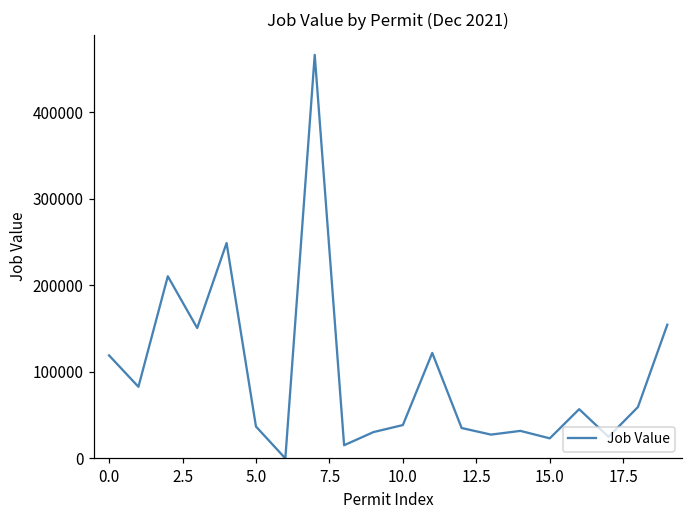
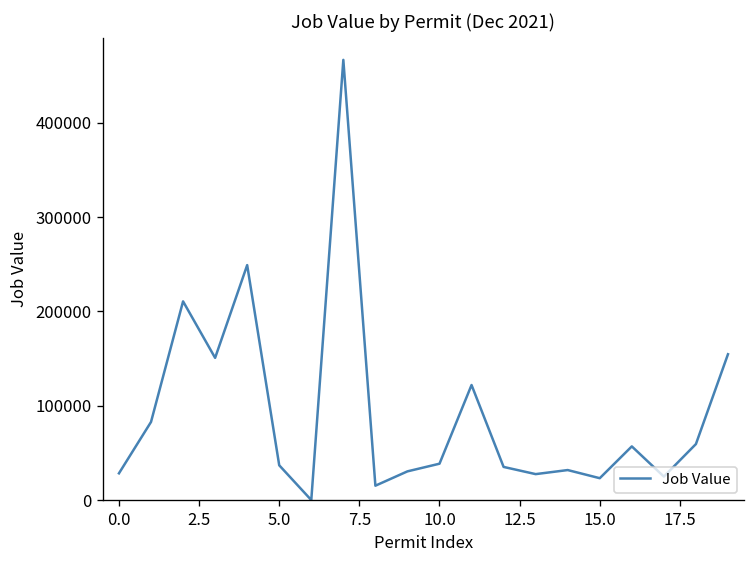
0.0: 120000 -> 30000
